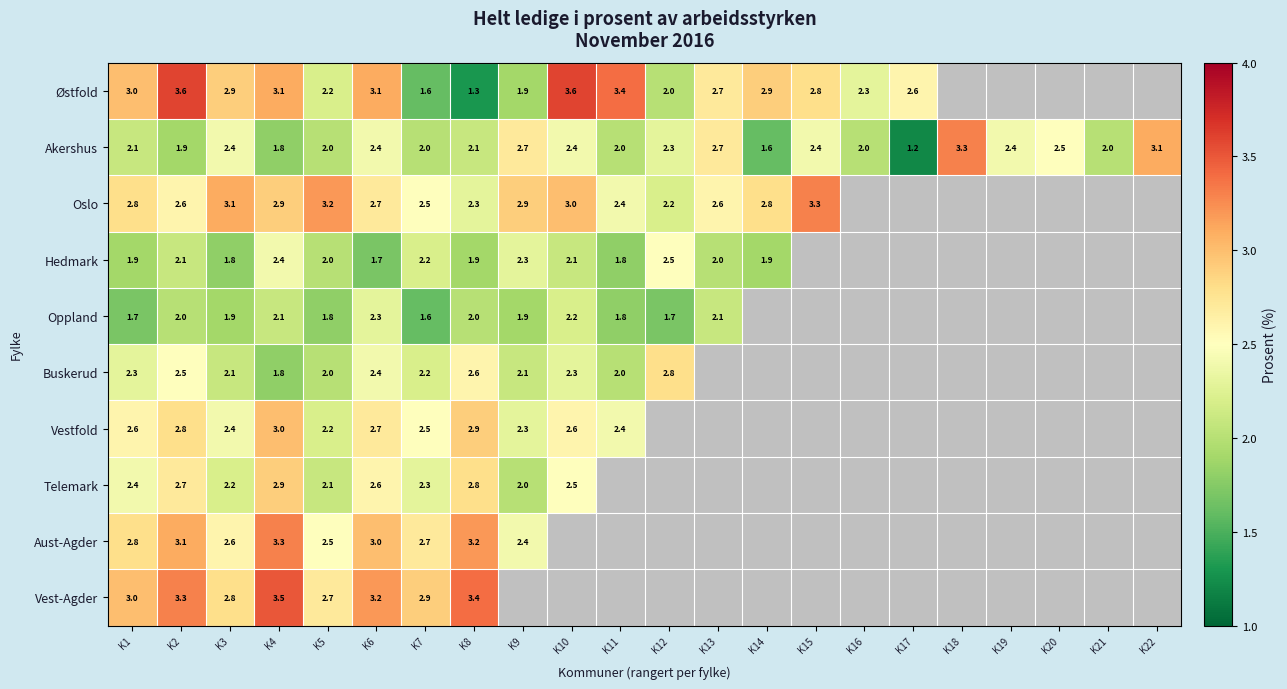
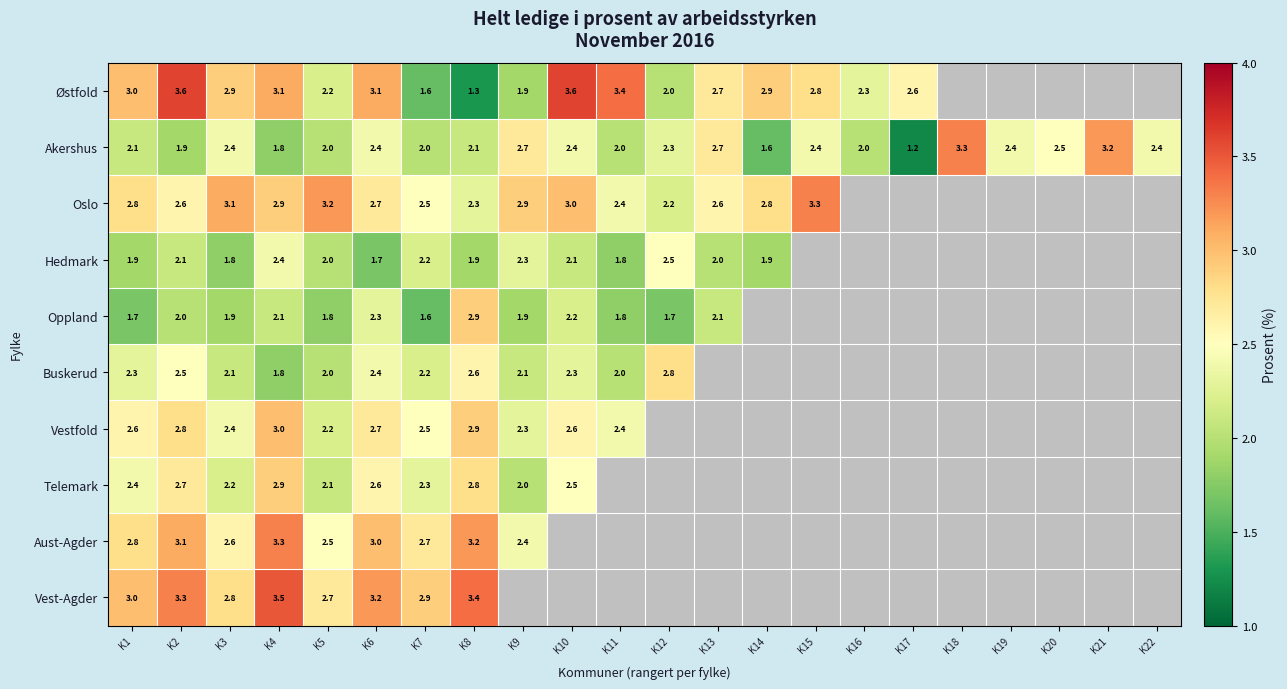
Akershus, K21: 2.0 -> 3.2
Akershus, K22: 3.1 -> 2.4
Oppland, K8: 2.0 -> 2.9
